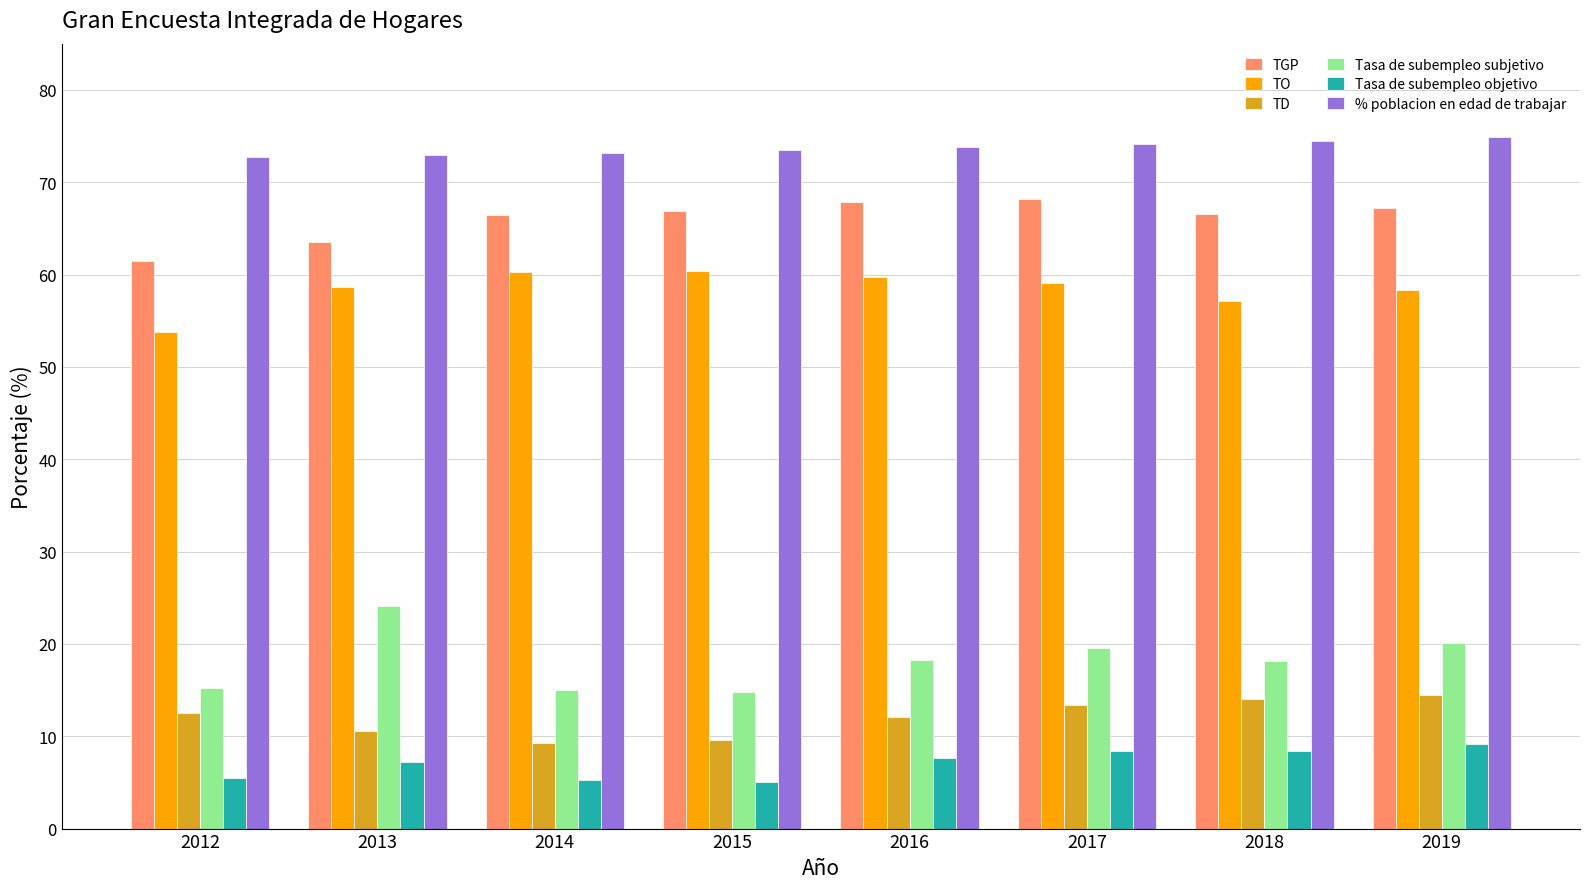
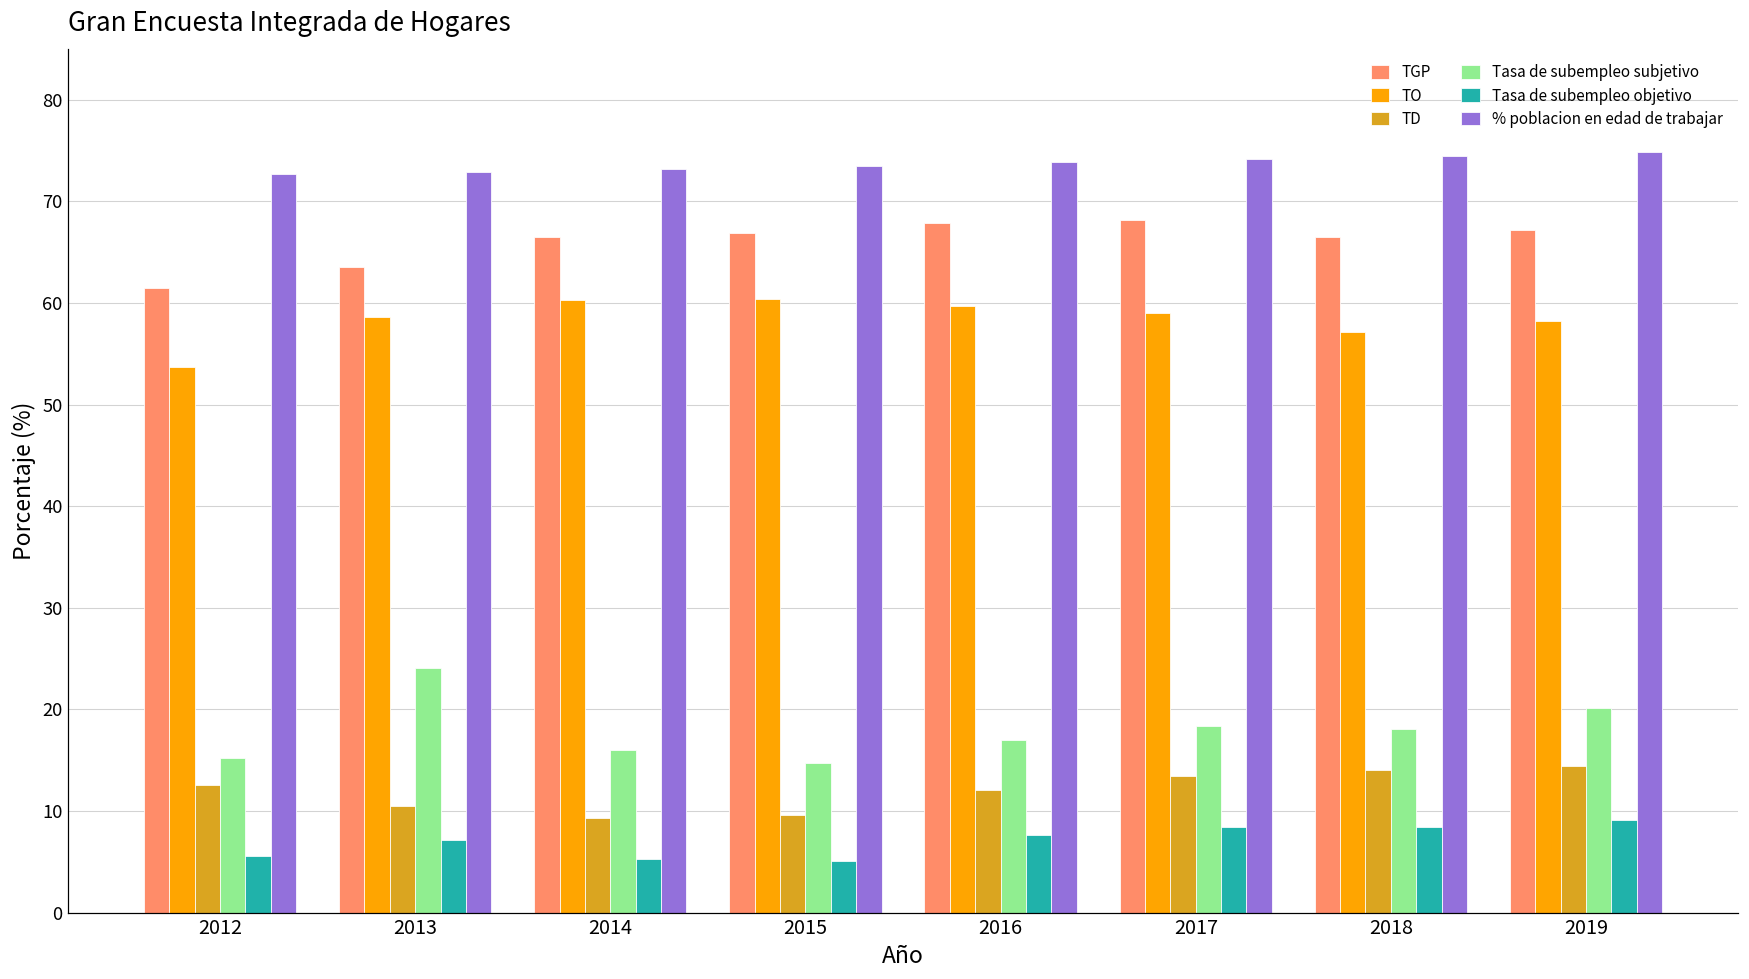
Tasa de subempleo subjetivo, 2014: 15 -> 16
Tasa de subempleo subjetivo, 2016: 18 -> 17
Tasa de subempleo subjetivo, 2017: 20 -> 18
